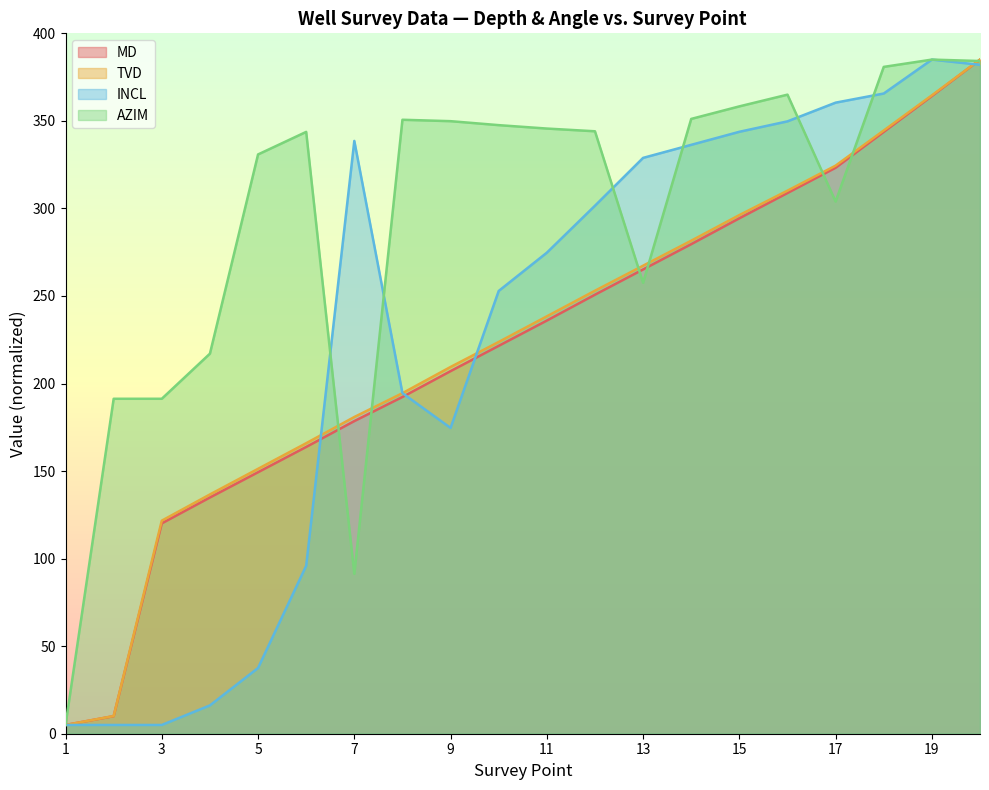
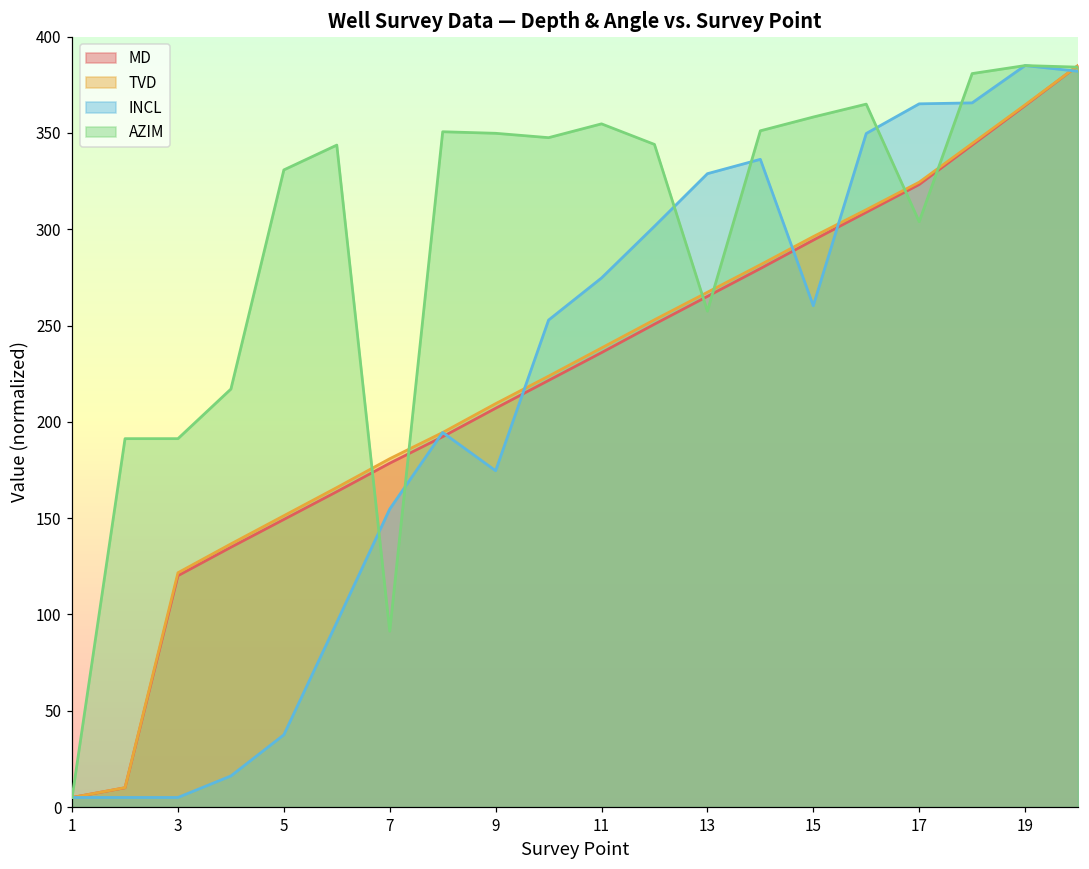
INCL, 7: 339 -> 155
AZIM, 11: 346 -> 355
INCL, 15: 344 -> 260
INCL, 17: 360 -> 365
